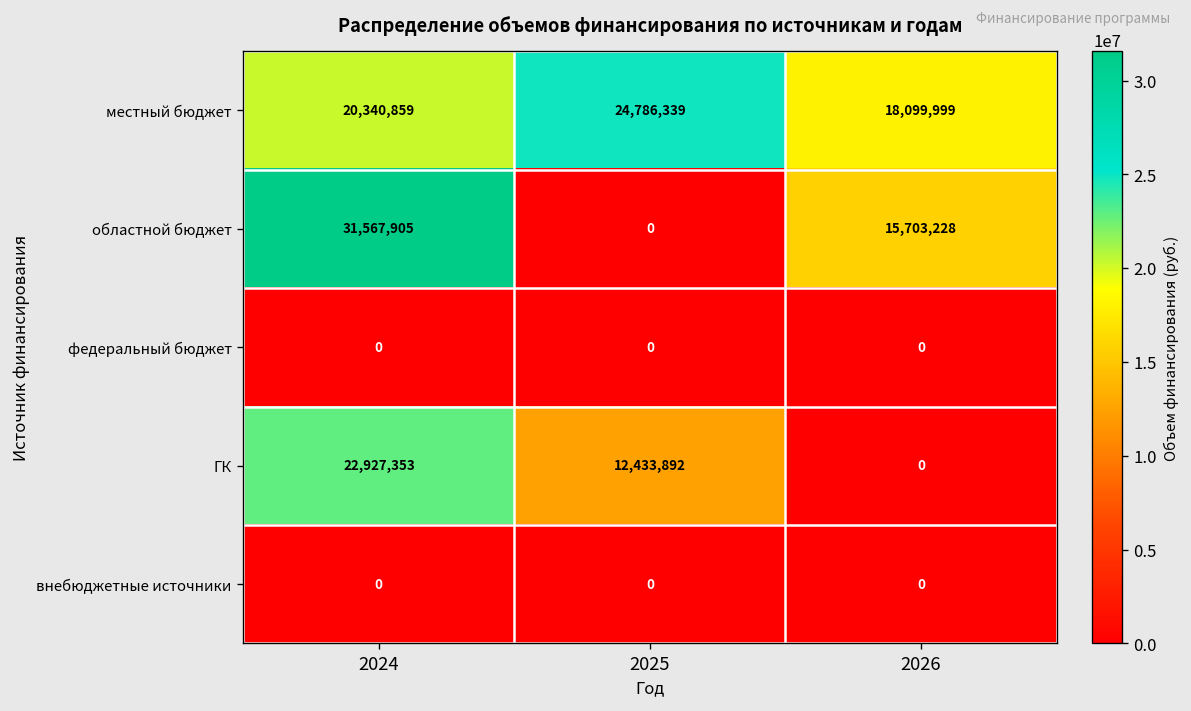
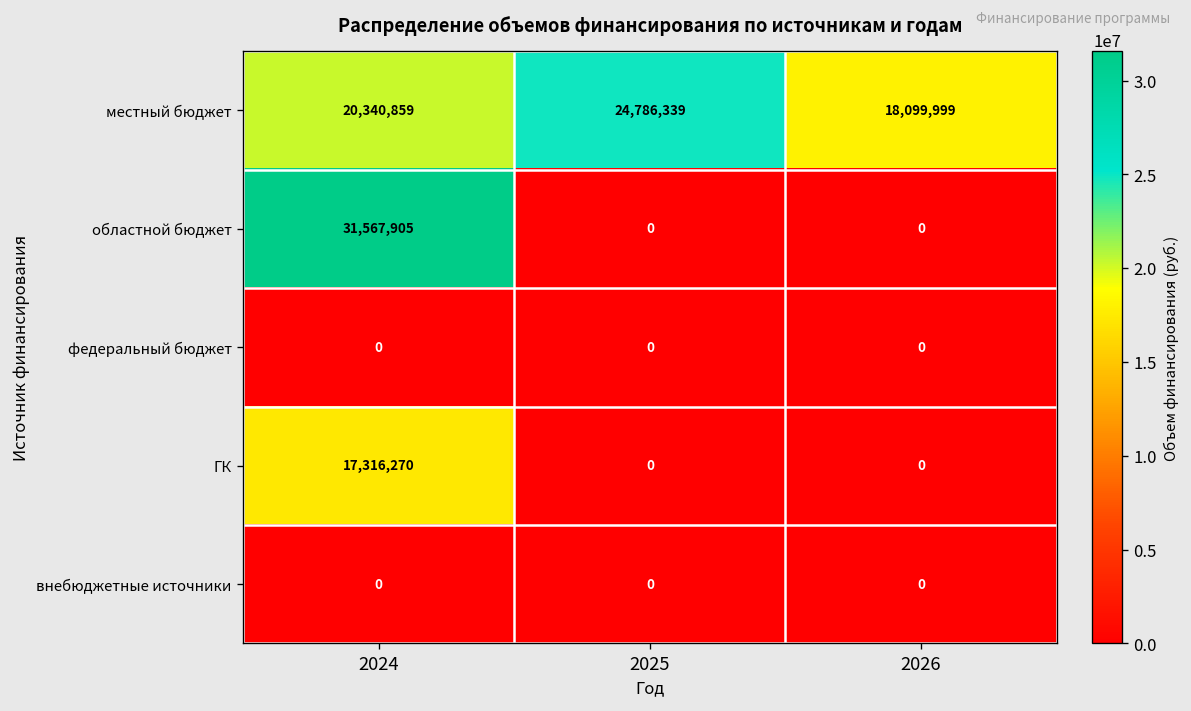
областной бюджет, 2026: 15,703,228 -> 0
ГК, 2024: 22,927,353 -> 17,316,270
ГК, 2025: 12,433,892 -> 0
